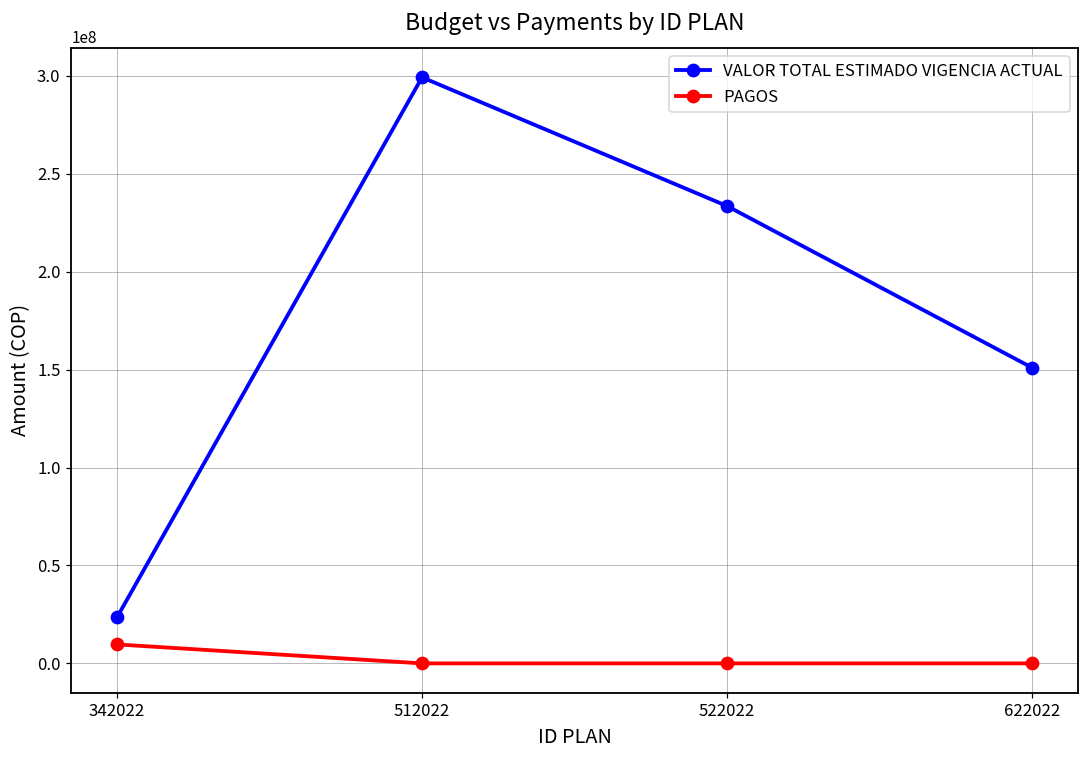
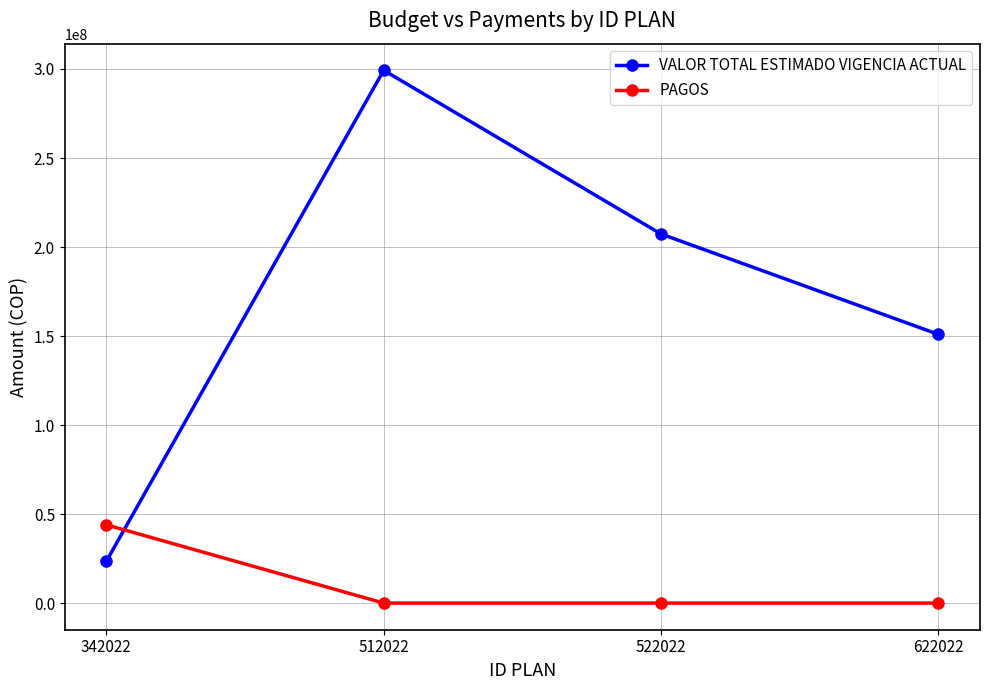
PAGOS, 342022: 10000000 -> 44000000
VALOR TOTAL ESTIMADO VIGENCIA ACTUAL, 522022: 234000000 -> 207000000
